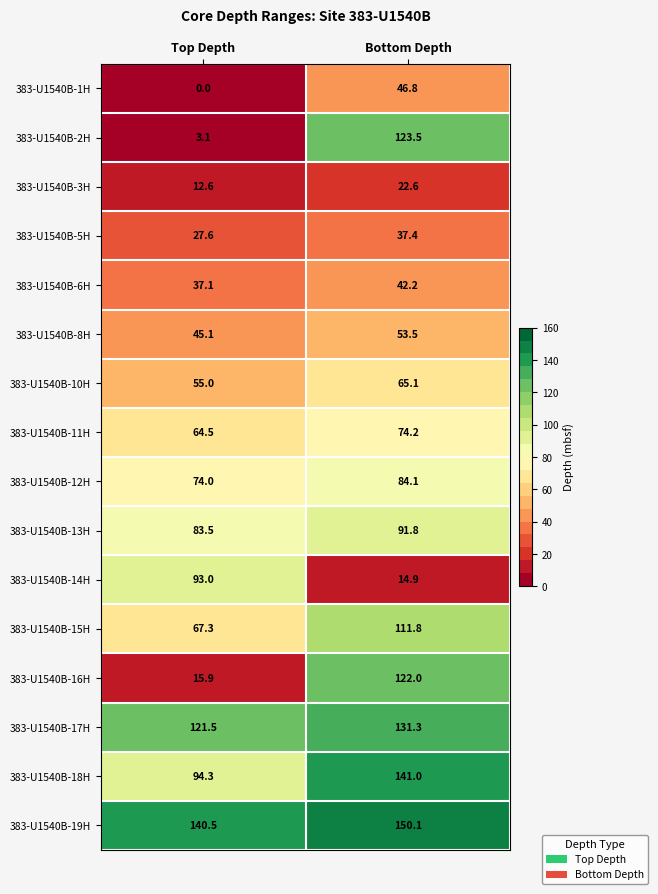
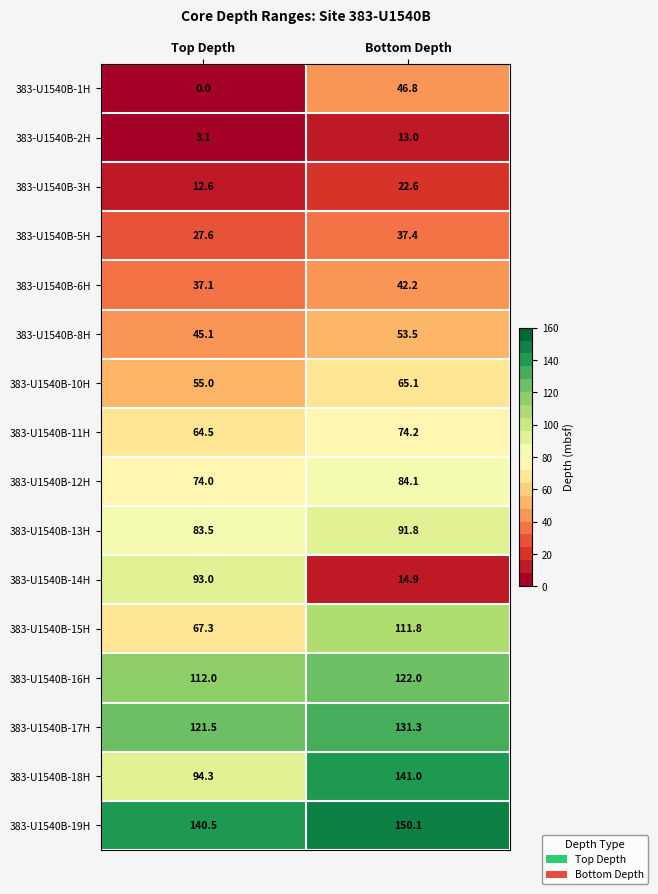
383-U1540B-2H, Bottom Depth: 123.5 -> 13.0
383-U1540B-16H, Top Depth: 15.9 -> 112.0
